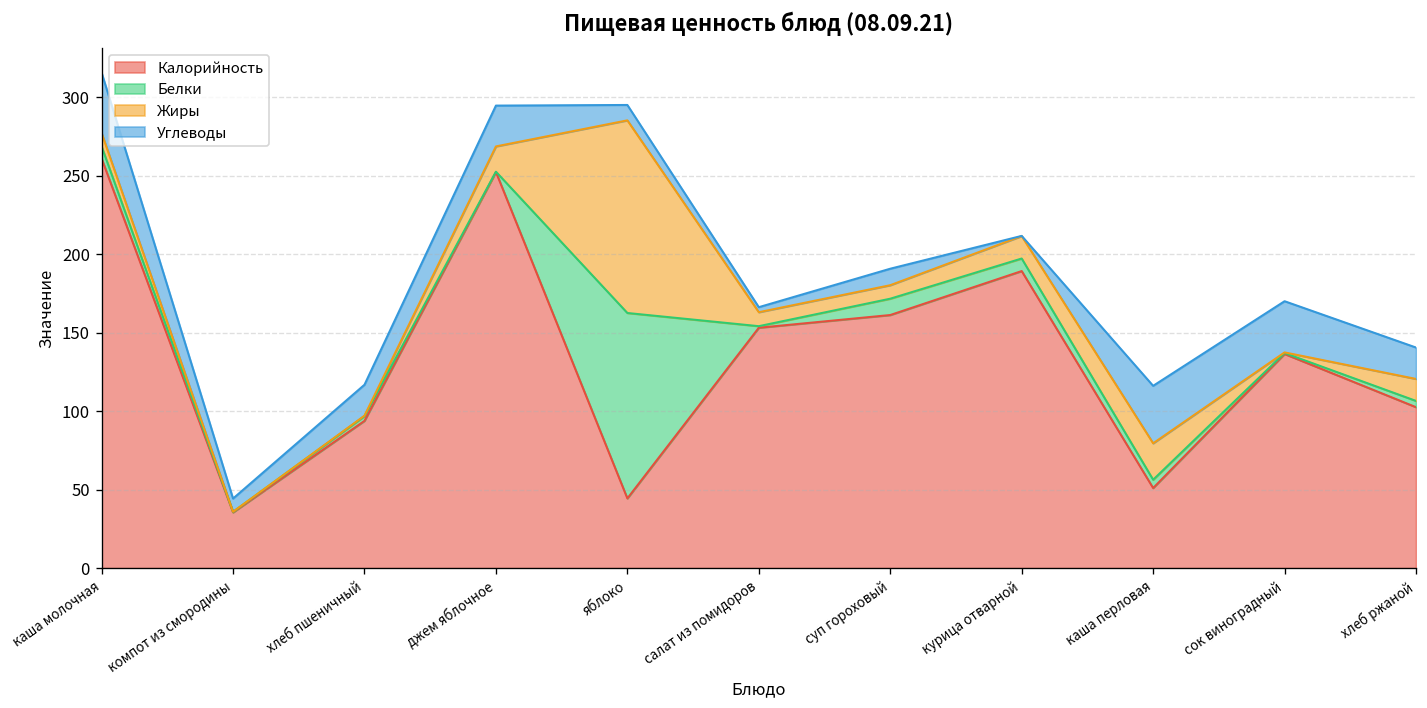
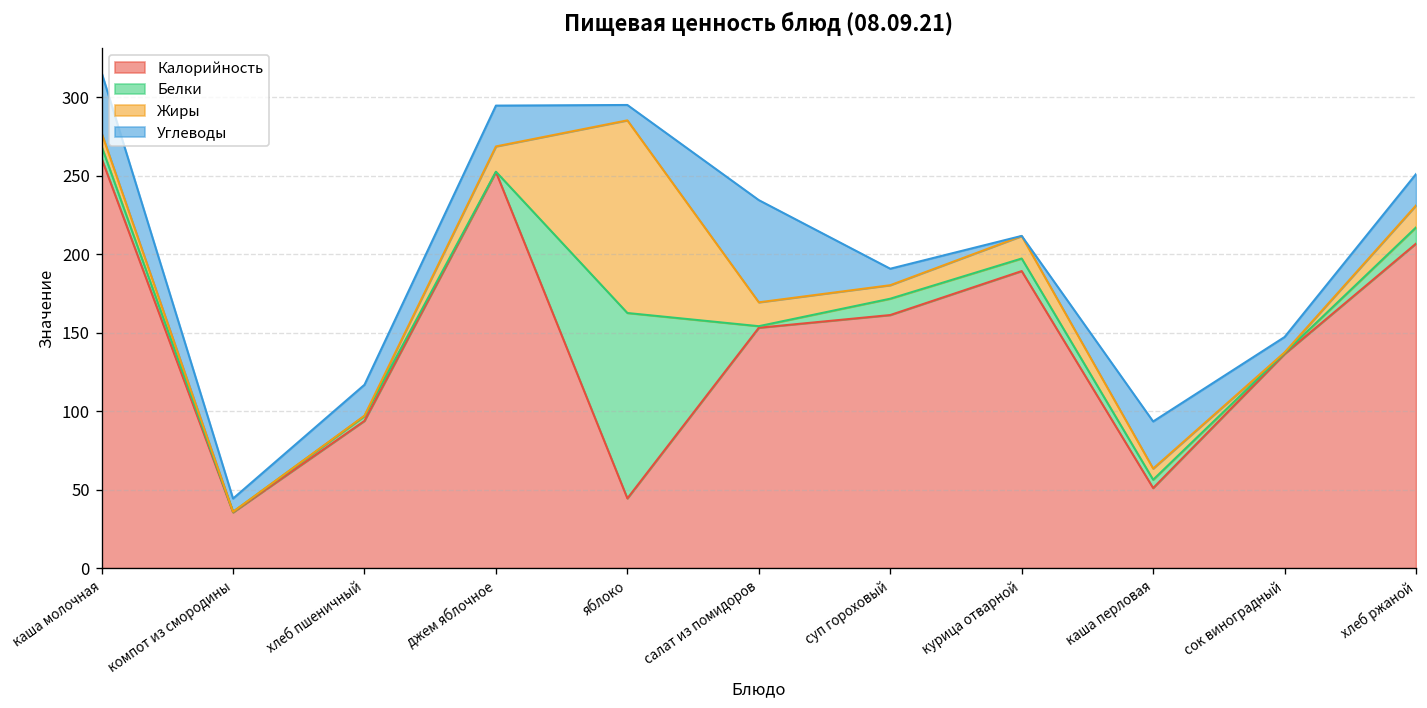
Жиры, салат из помидоров: 9 -> 15
Углеводы, салат из помидоров: 3 -> 65
Жиры, каша перловая: 23 -> 7
Углеводы, каша перловая: 37 -> 30
Углеводы, сок виноградный: 33 -> 10
Калорийность, хлеб ржаной: 103 -> 207
Белки, хлеб ржаной: 4 -> 10
